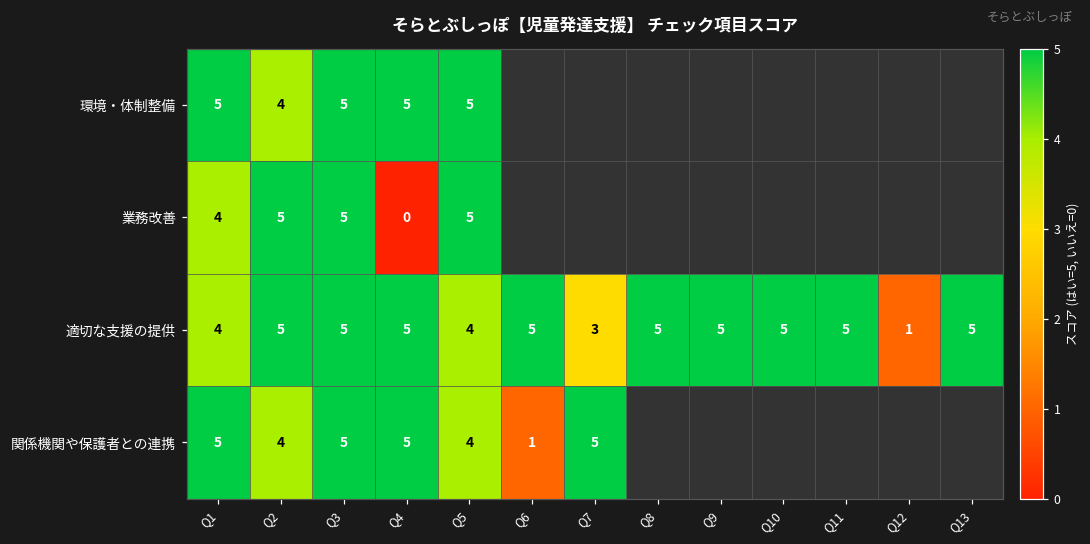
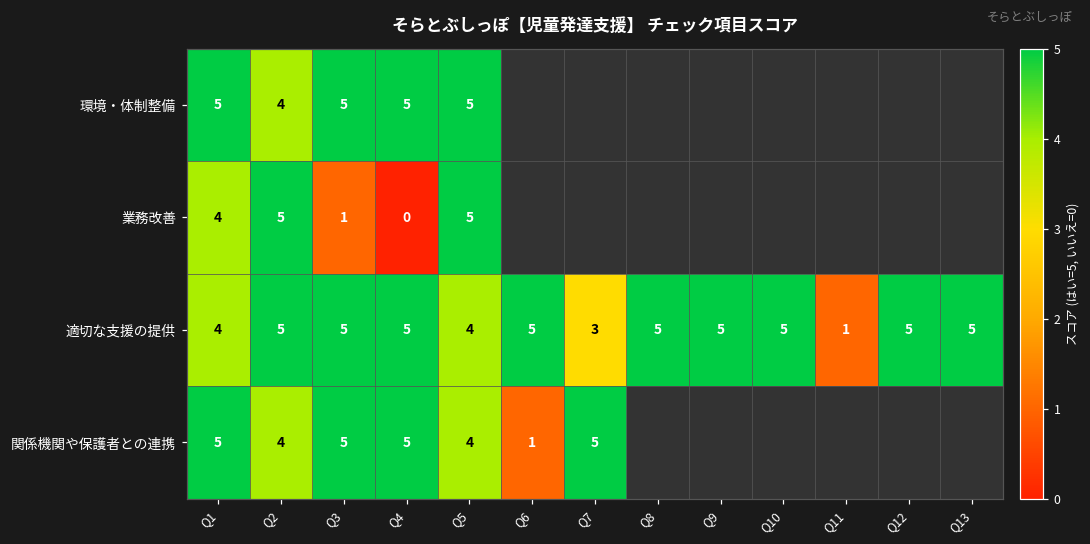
業務改善, Q3: 5 -> 1
適切な支援の提供, Q11: 5 -> 1
適切な支援の提供, Q12: 1 -> 5
